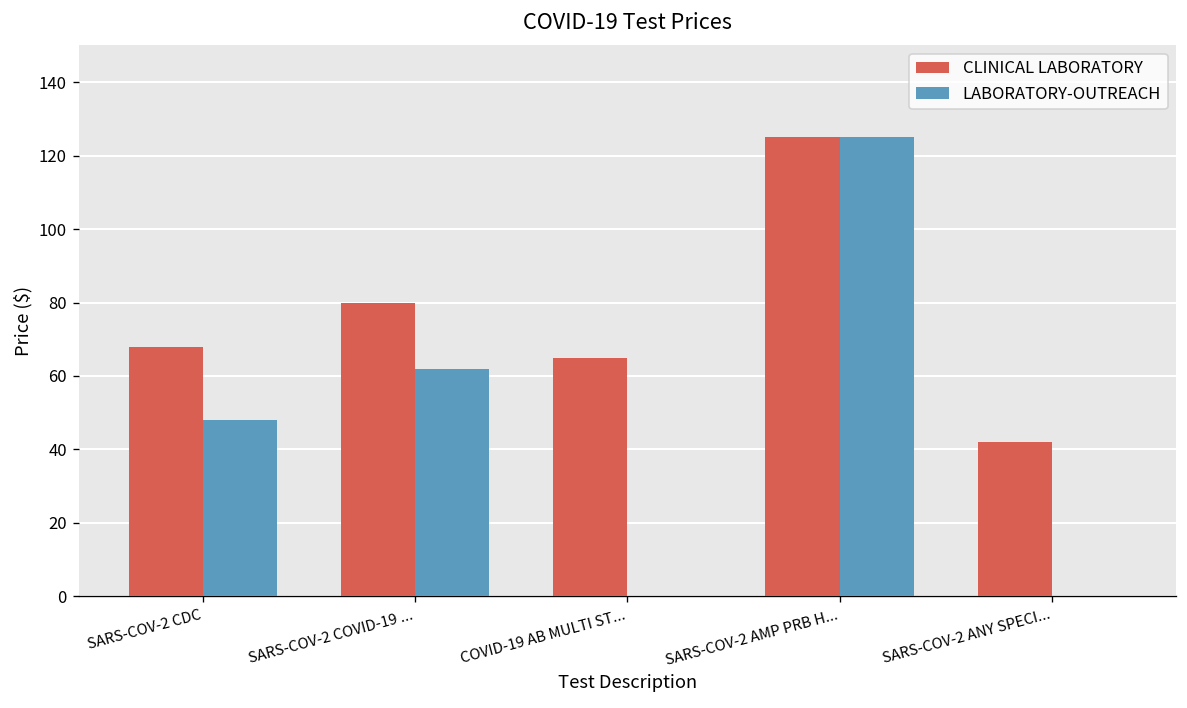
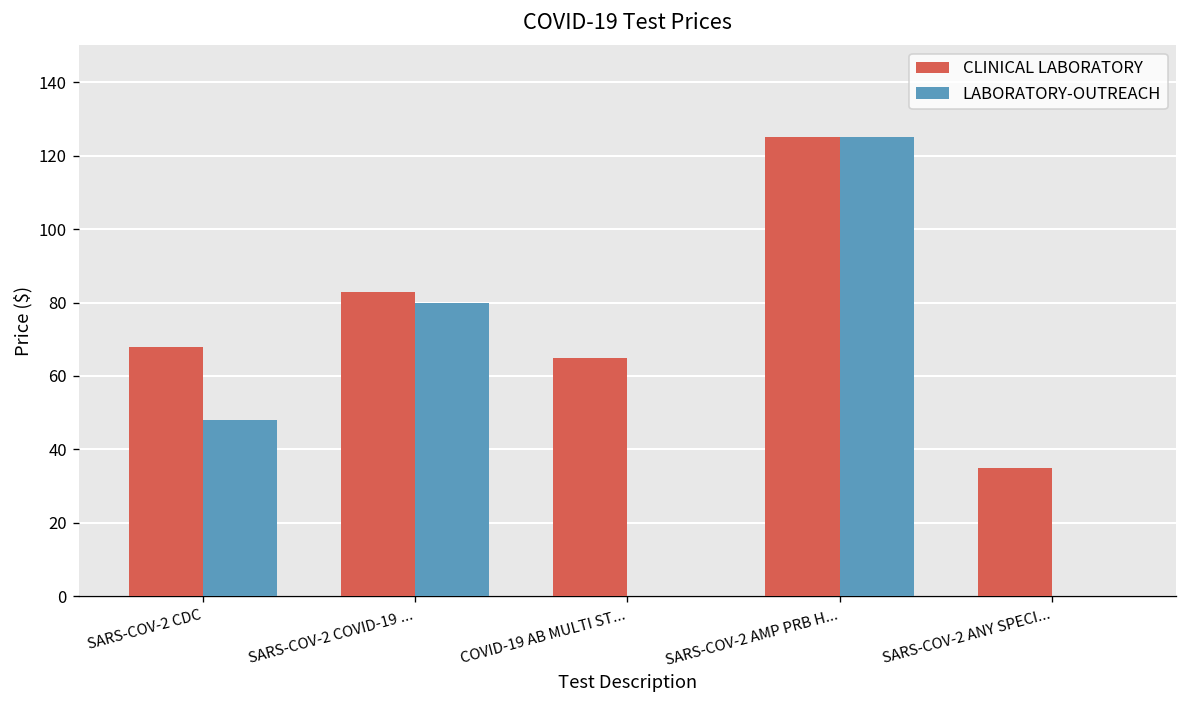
CLINICAL LABORATORY, SARS-COV-2 COVID-19 ...: 80 -> 83
LABORATORY-OUTREACH, SARS-COV-2 COVID-19 ...: 62 -> 80
CLINICAL LABORATORY, SARS-COV-2 ANY SPECI...: 42 -> 35
